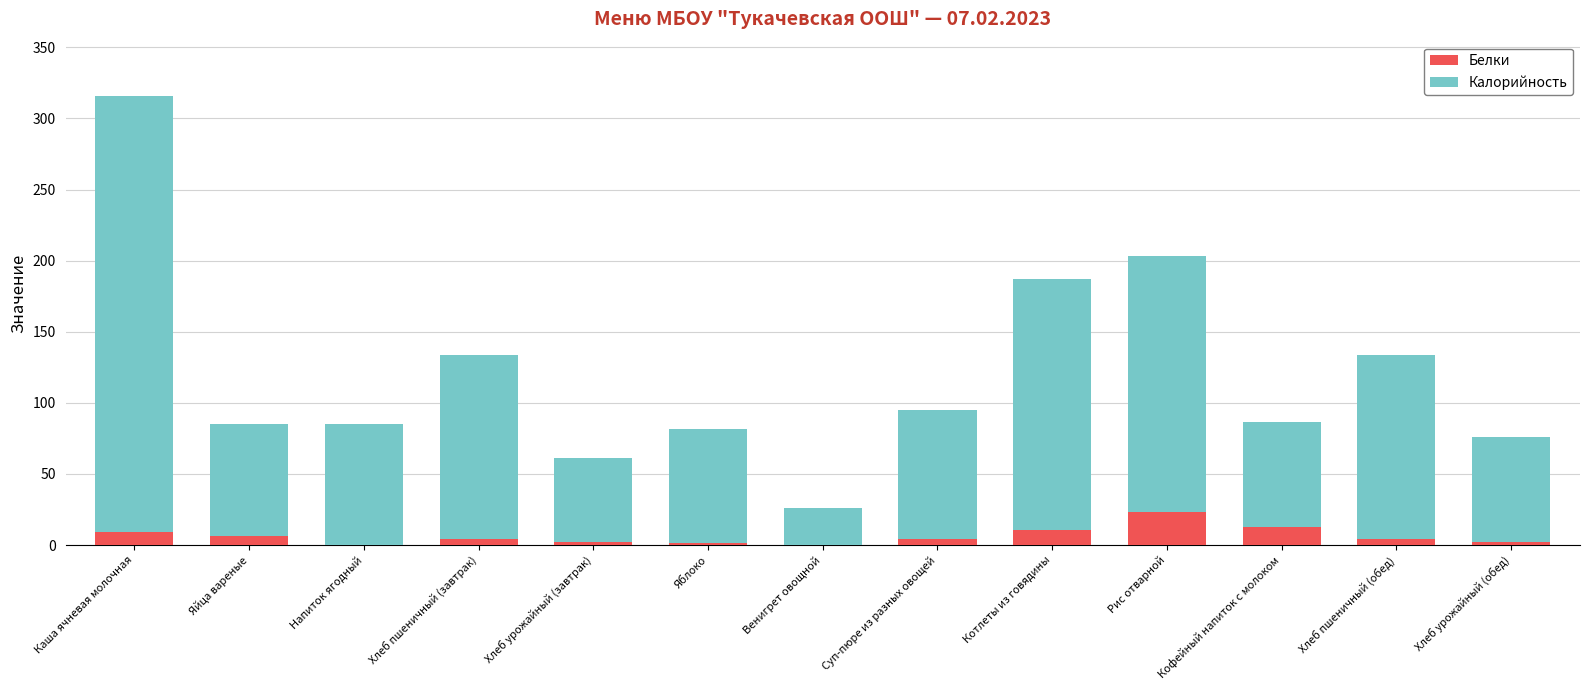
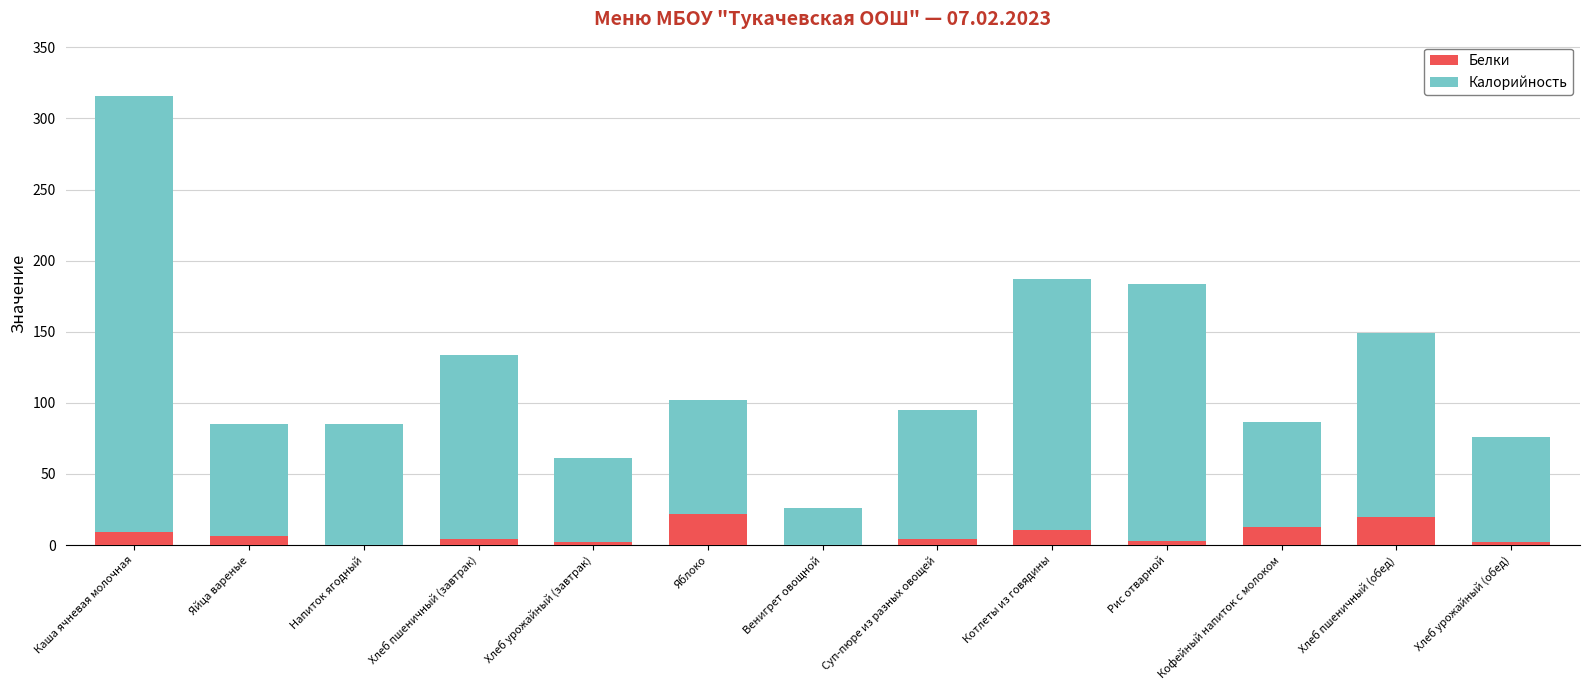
Белки, Яблоко: 2 -> 22
Белки, Рис отварной: 23 -> 3
Белки, Хлеб пшеничный (обед): 4 -> 20
